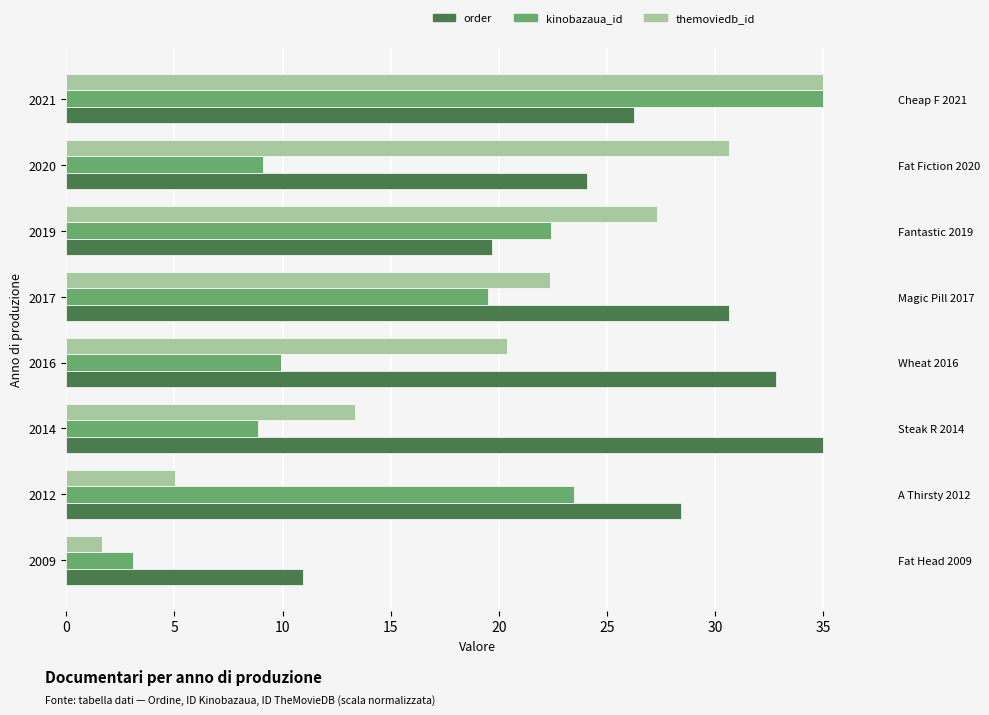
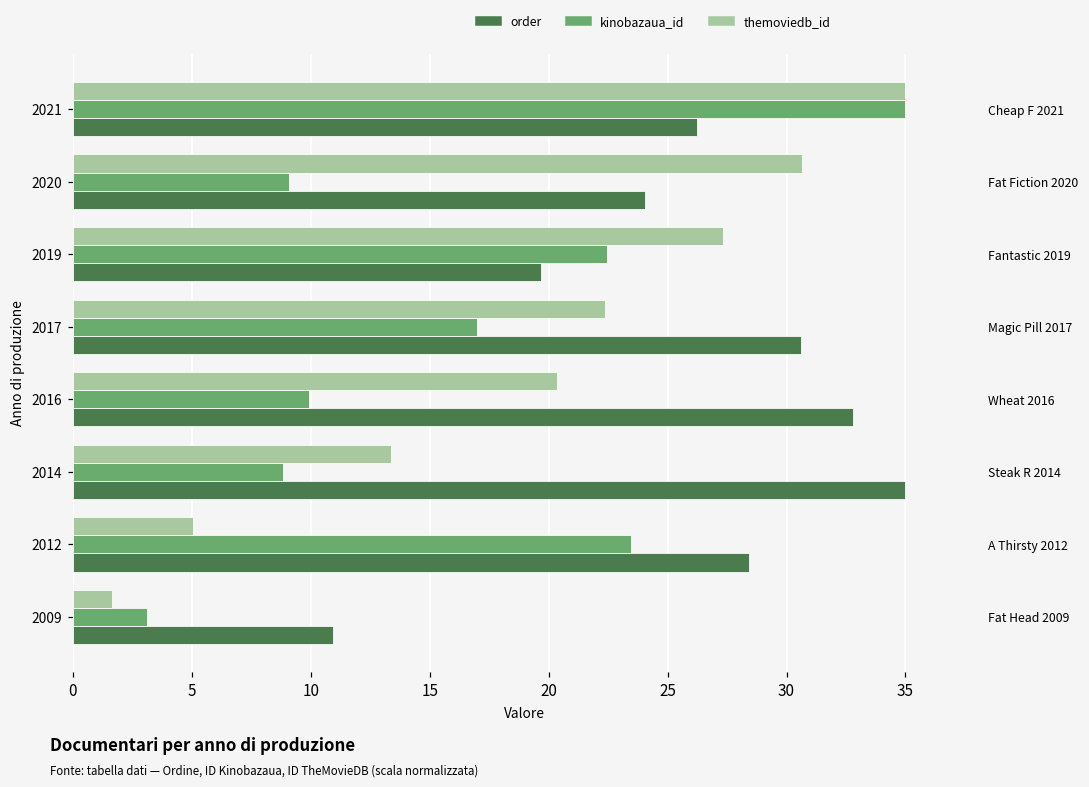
kinobazaua_id, 2017: 19.5 -> 17.0
